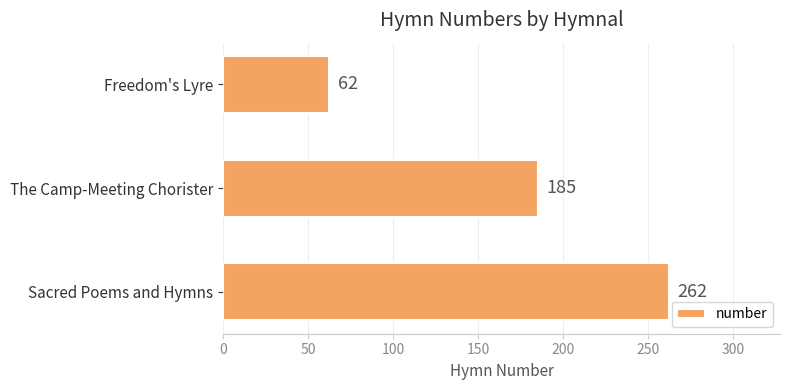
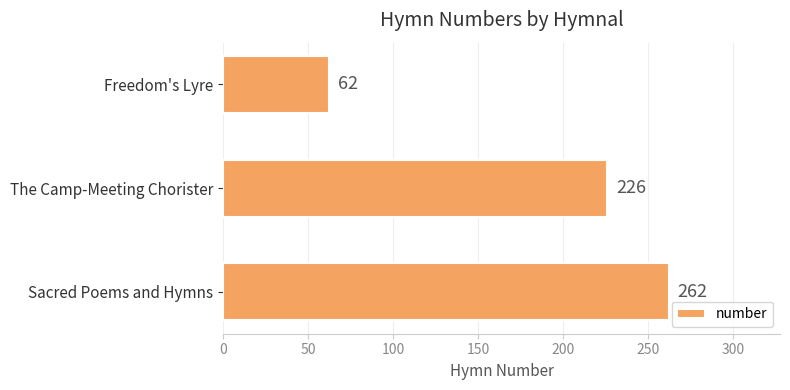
The Camp-Meeting Chorister: 185 -> 226
